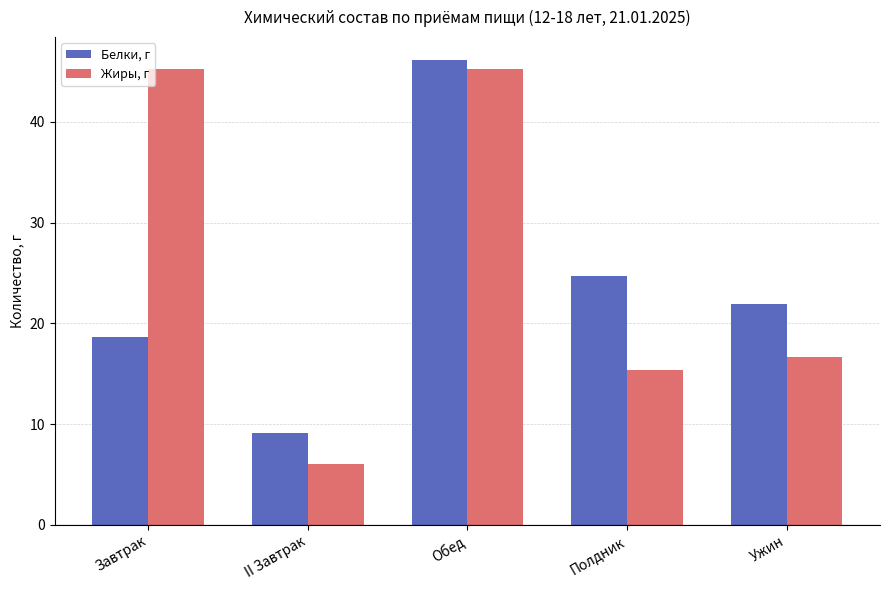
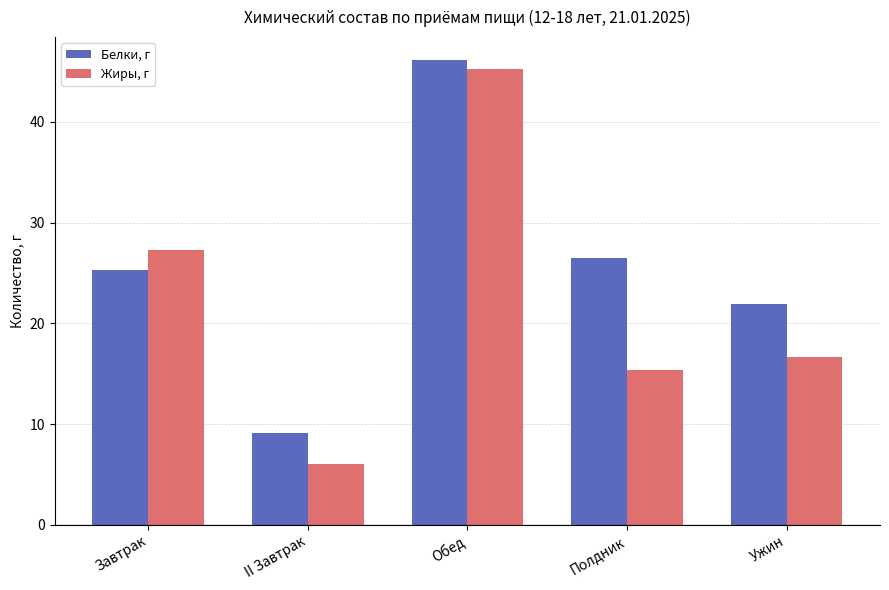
Белки, г, Завтрак: 18.6 -> 25.3
Жиры, г, Завтрак: 45.2 -> 27.3
Белки, г, Полдник: 24.7 -> 26.5
